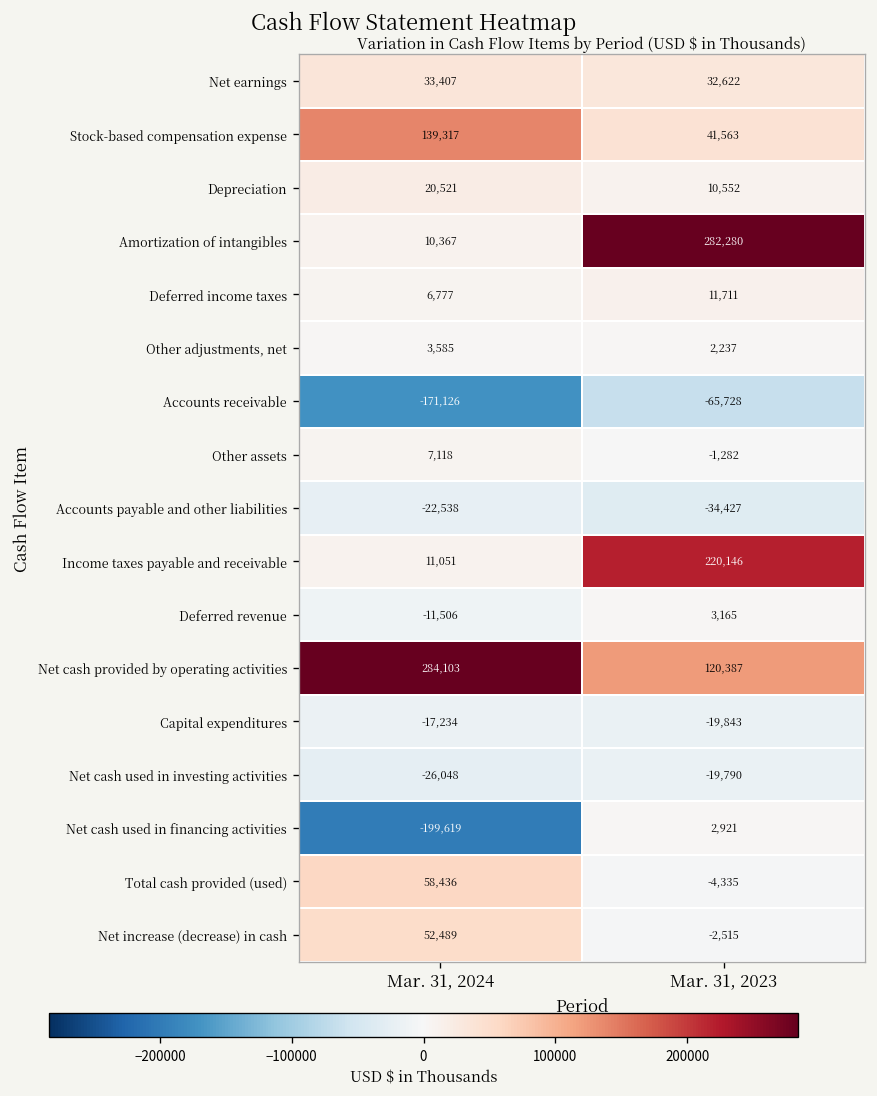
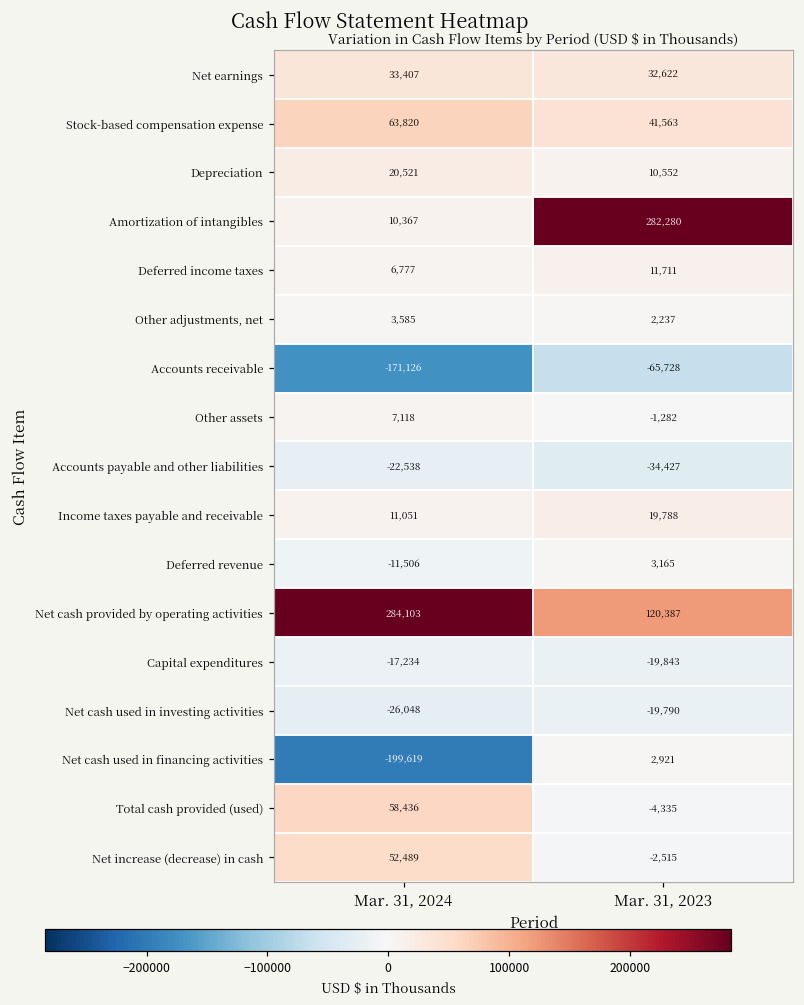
Stock-based compensation expense, Mar. 31, 2024: 139,317 -> 63,820
Income taxes payable and receivable, Mar. 31, 2023: 220,146 -> 19,788
